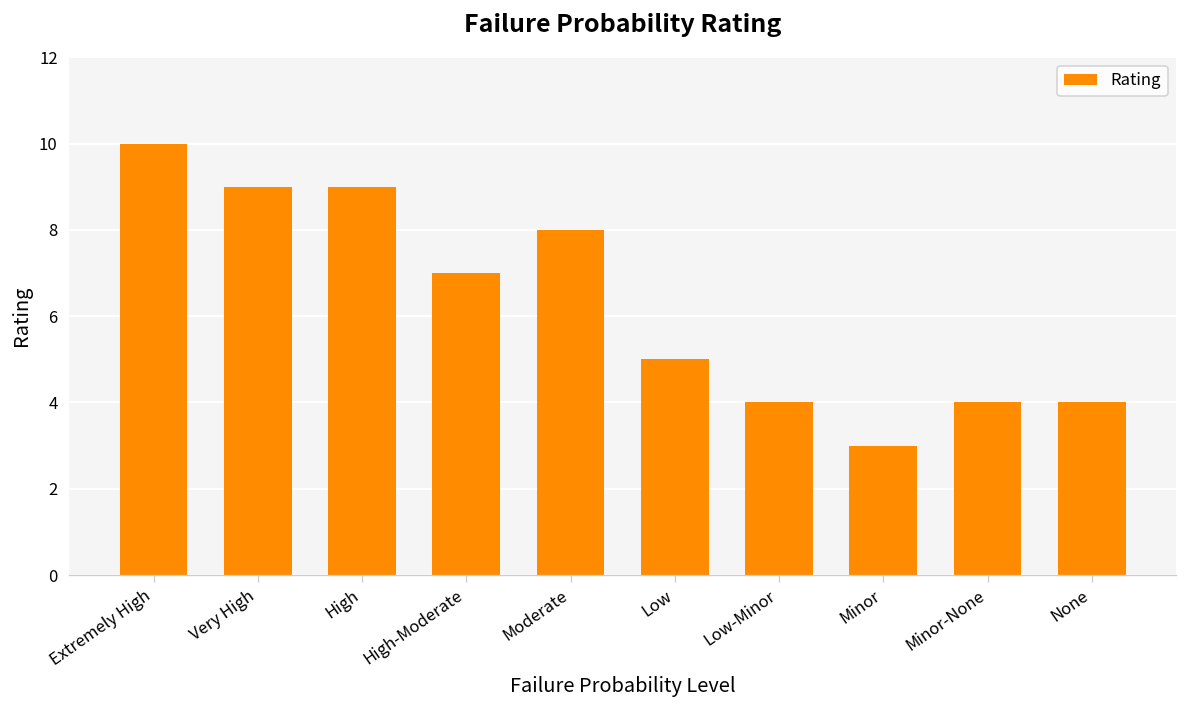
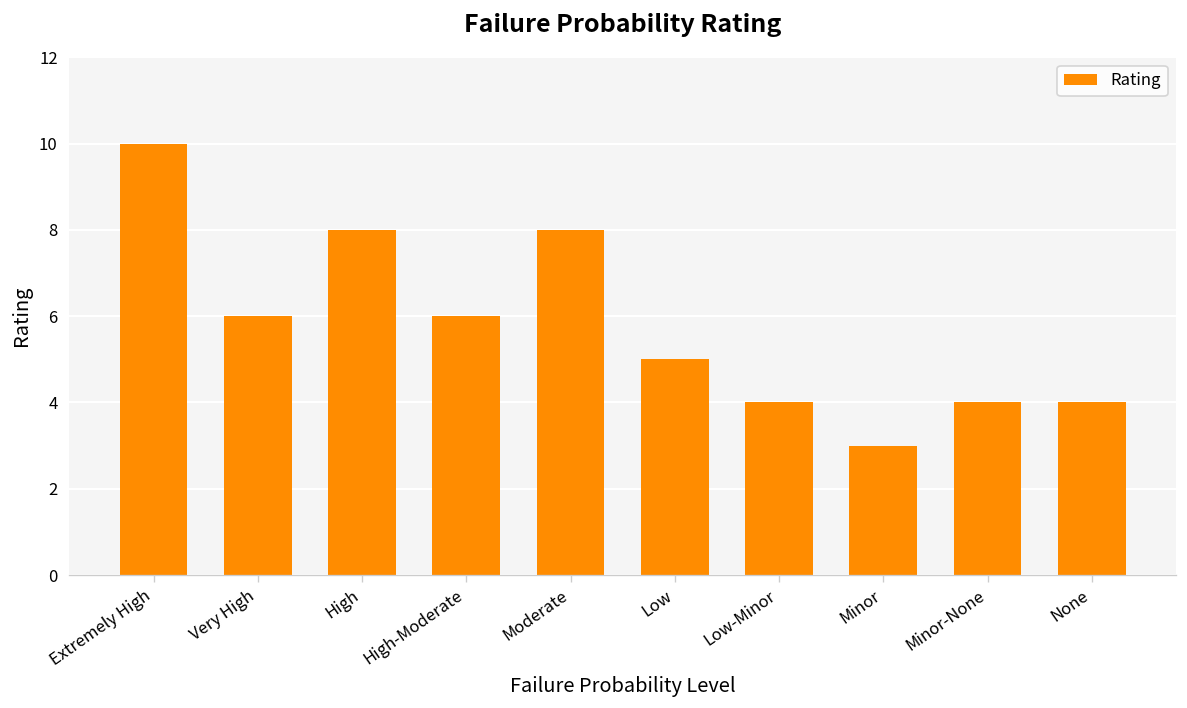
Very High: 9 -> 6
High: 9 -> 8
High-Moderate: 7 -> 6
